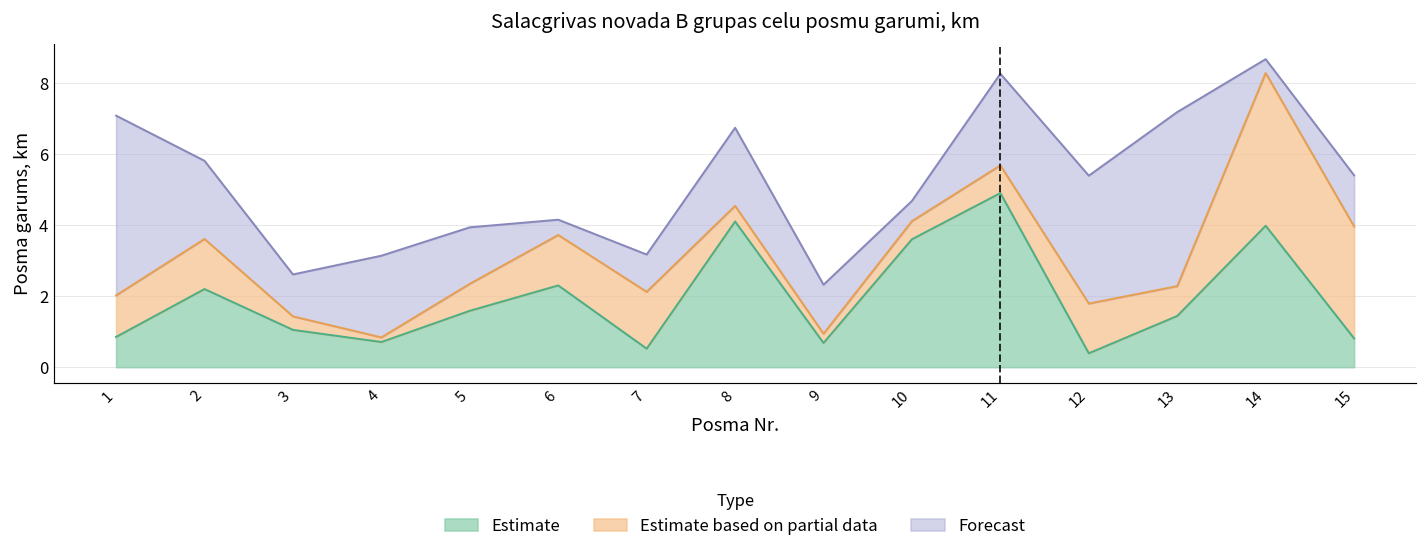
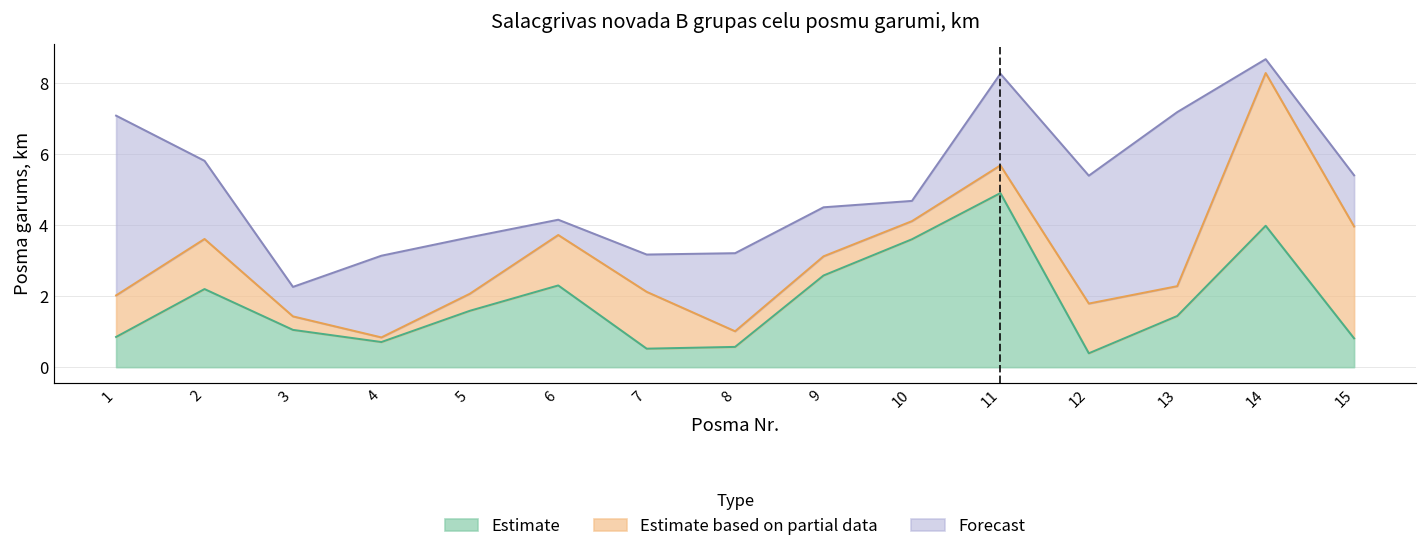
Forecast, 3: 1.2 -> 0.8
Estimate based on partial data, 5: 0.8 -> 0.5
Estimate, 8: 4.1 -> 0.6
Estimate, 9: 0.7 -> 2.6
Estimate based on partial data, 9: 0.3 -> 0.5
